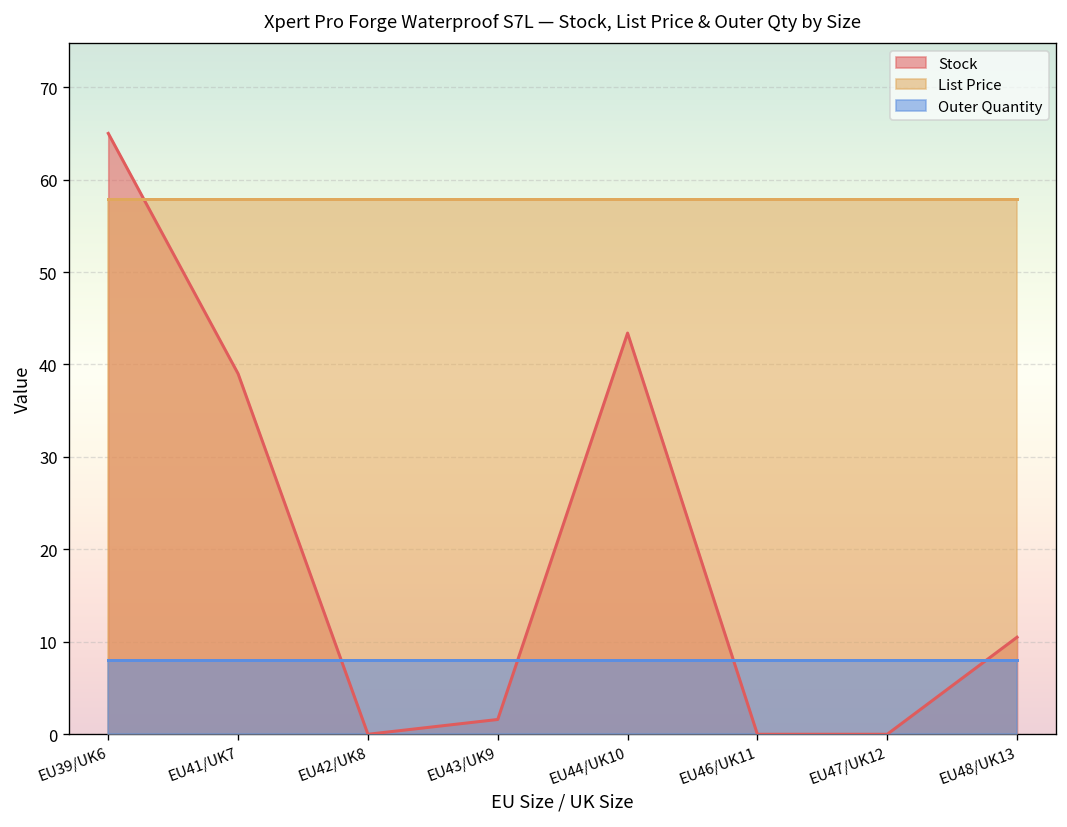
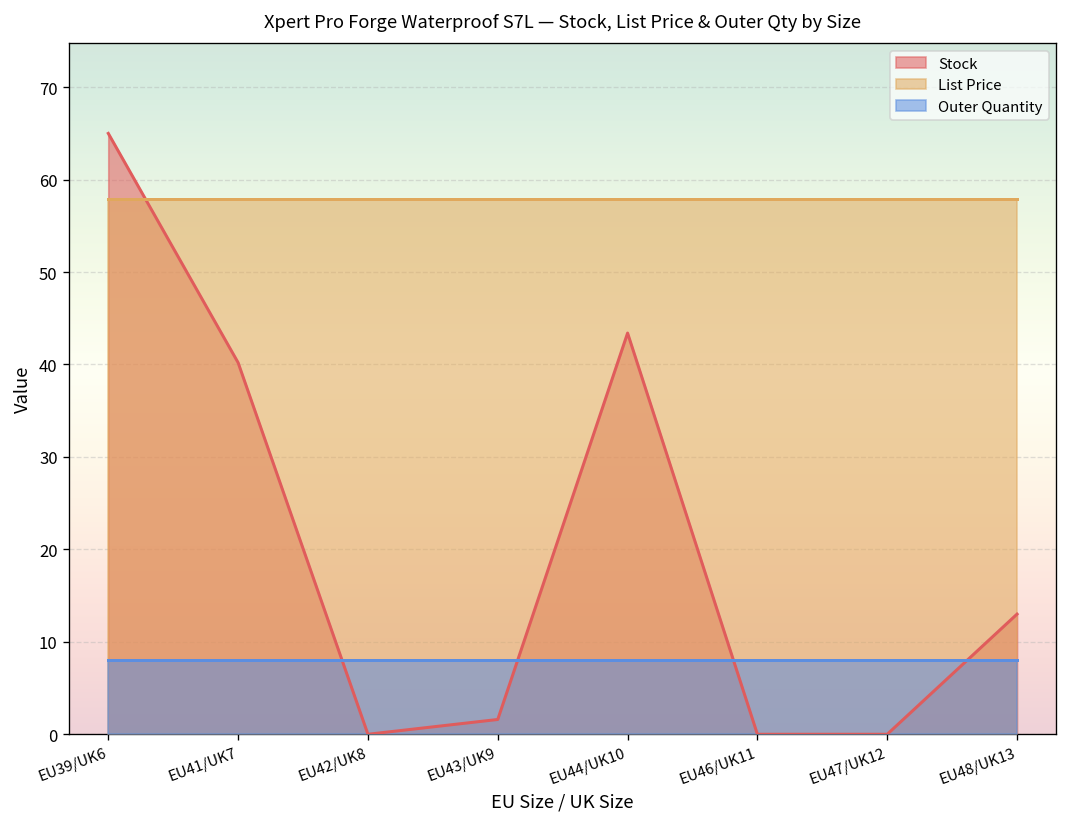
Stock, EU41/UK7: 39 -> 40
Stock, EU48/UK13: 11 -> 13
